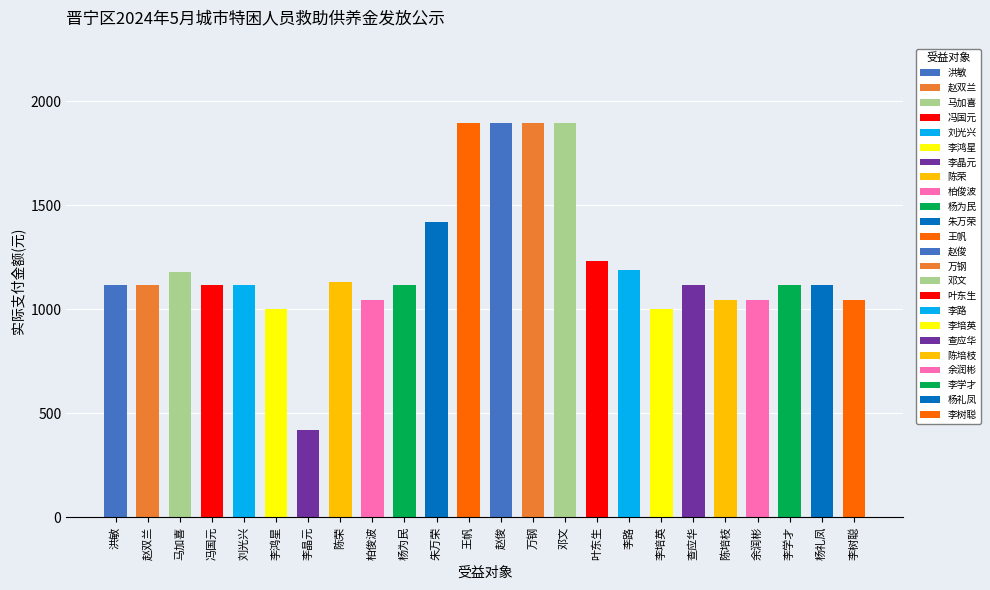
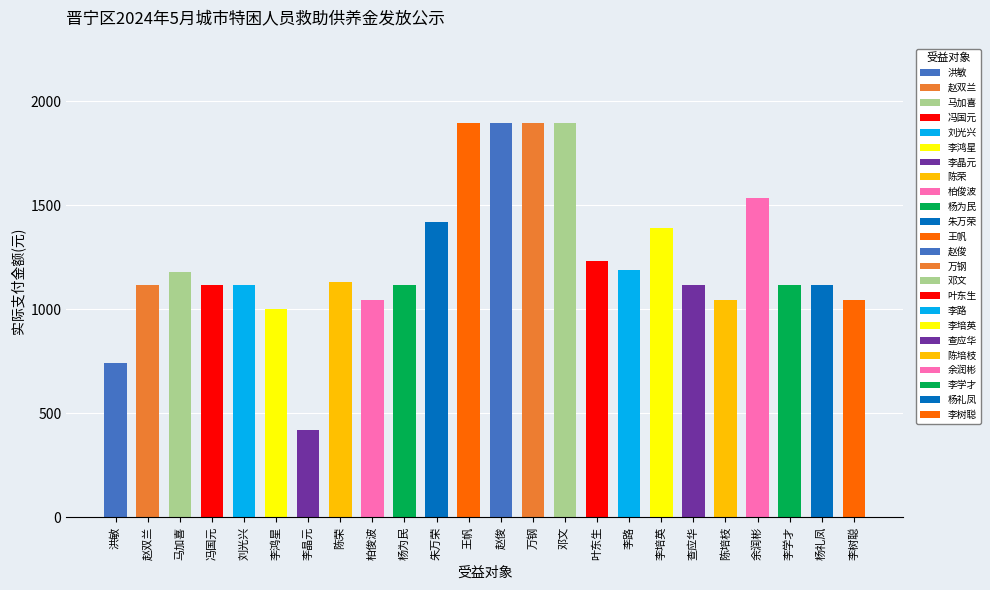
洪敏: 1120 -> 740
李培英: 1000 -> 1390
余润彬: 1050 -> 1540
